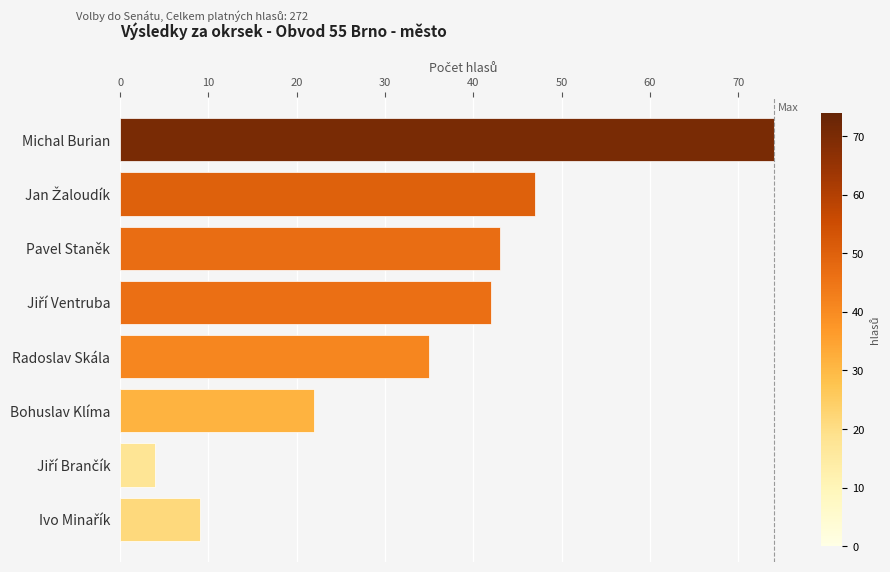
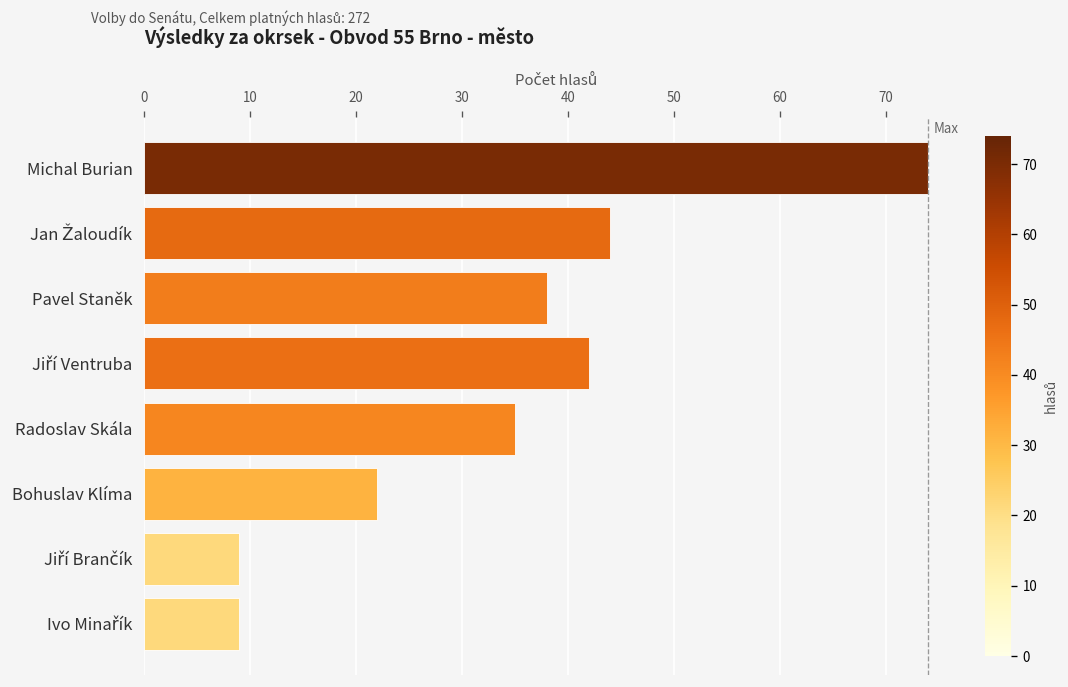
Jan Žaloudík: 47 -> 44
Pavel Staněk: 43 -> 38
Jiří Brančík: 4 -> 9
